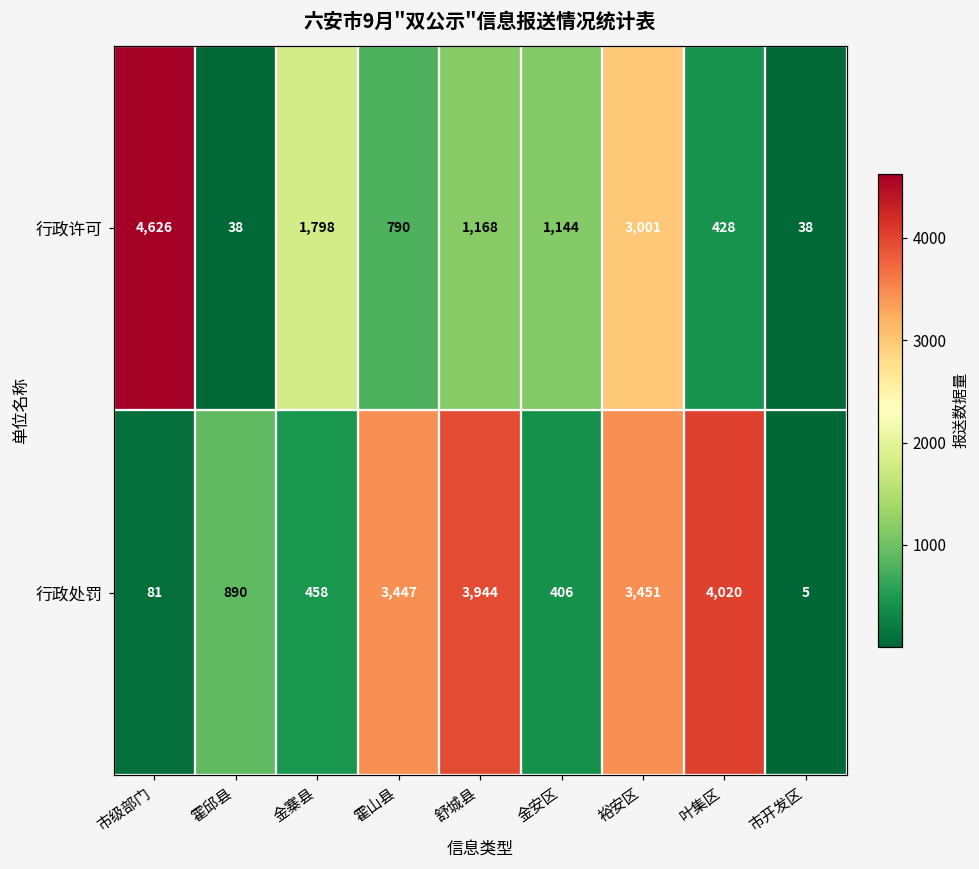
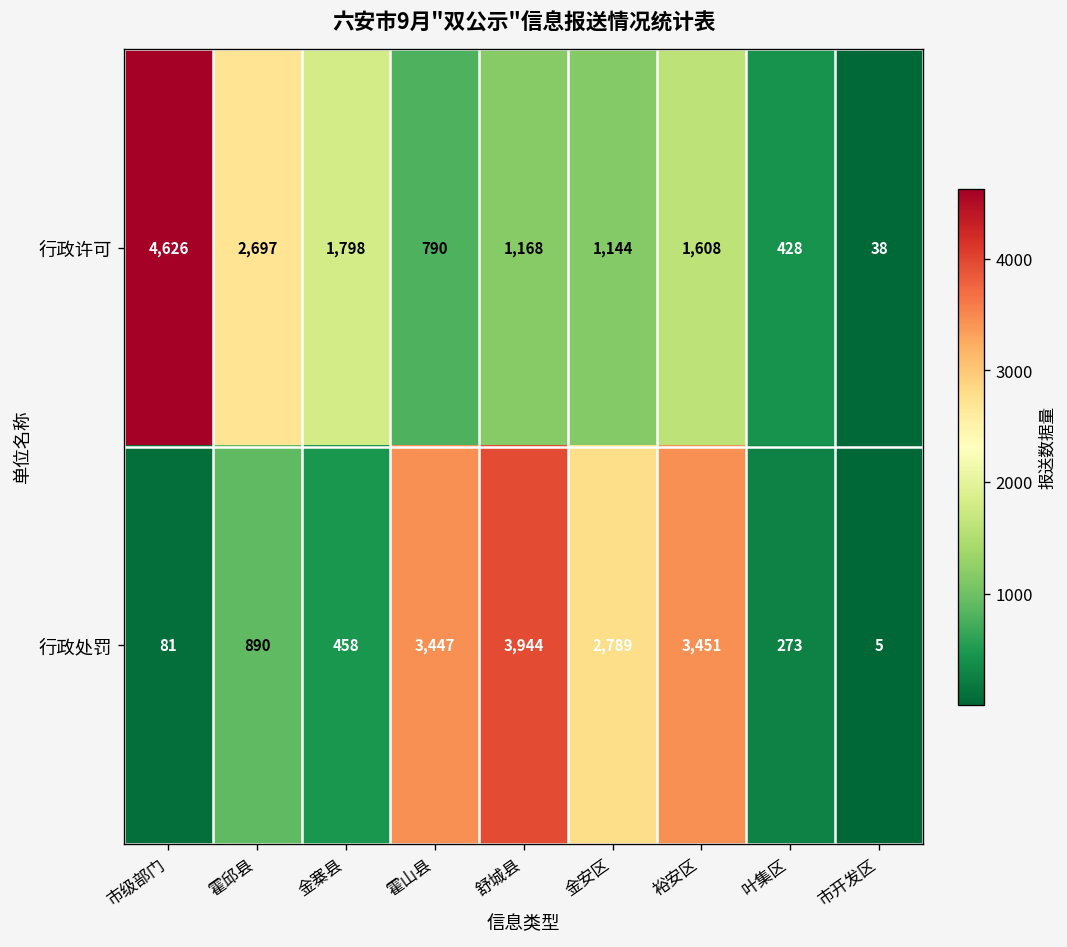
行政许可, 霍邱县: 38 -> 2,697
行政许可, 裕安区: 3,001 -> 1,608
行政处罚, 金安区: 406 -> 2,789
行政处罚, 叶集区: 4,020 -> 273
